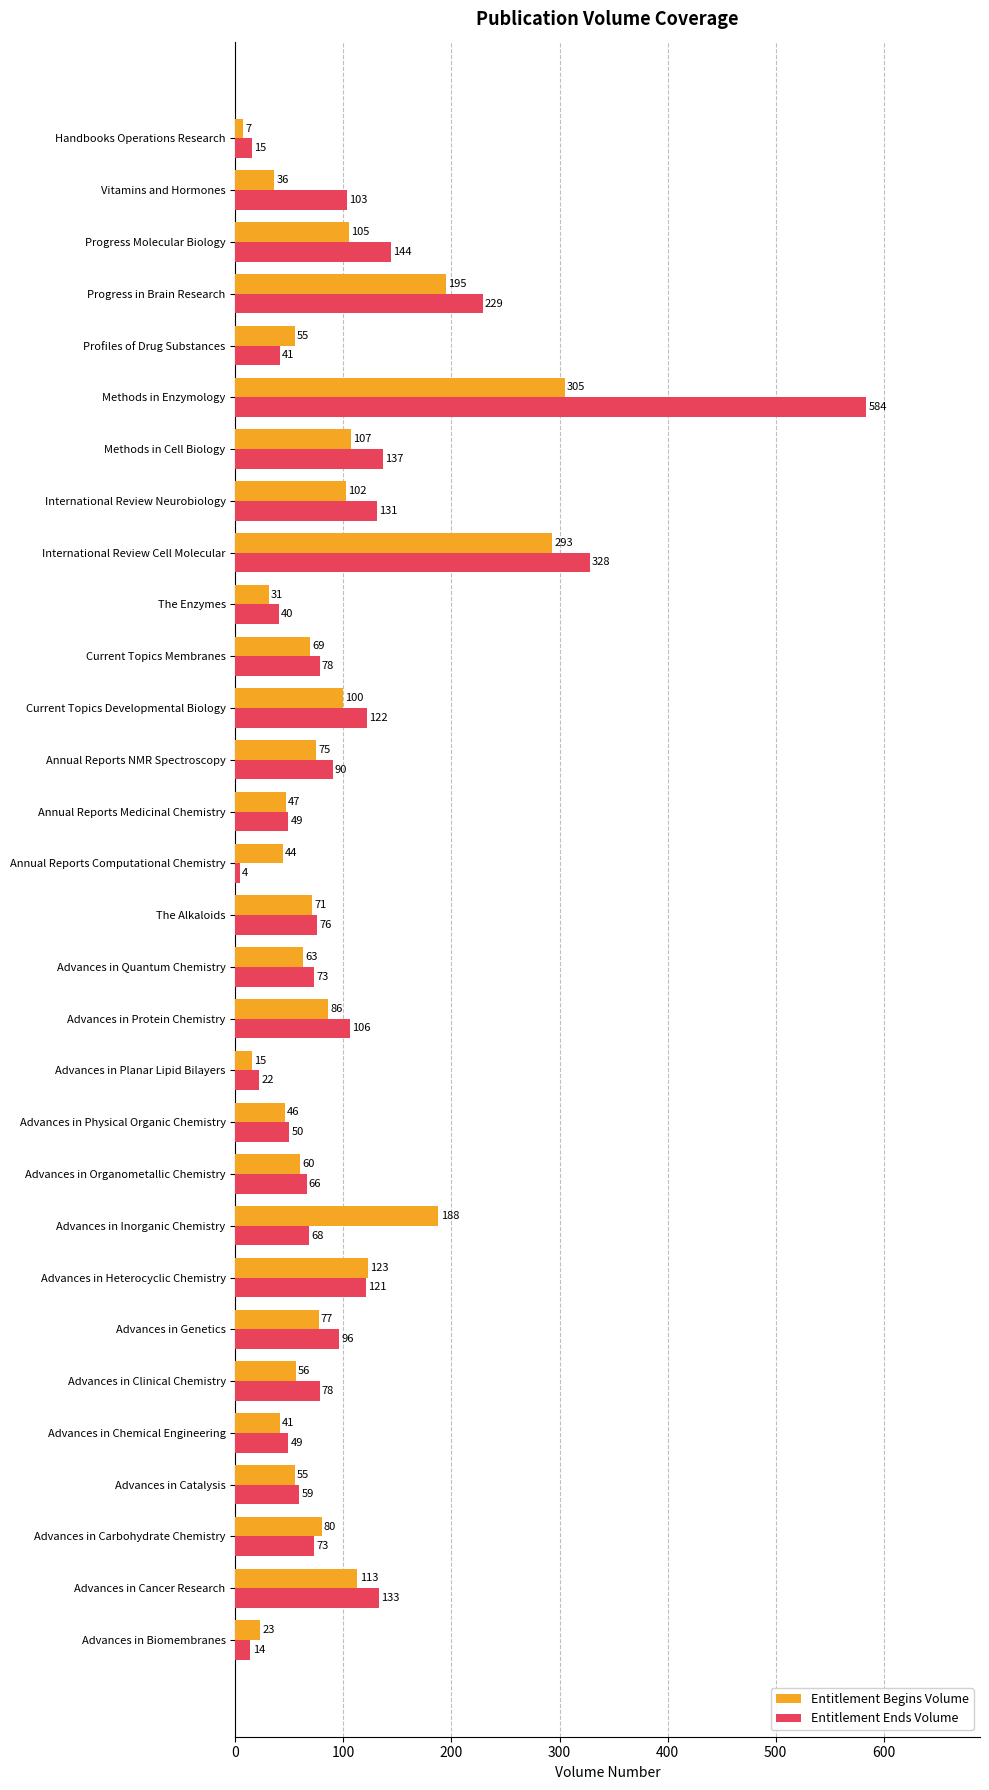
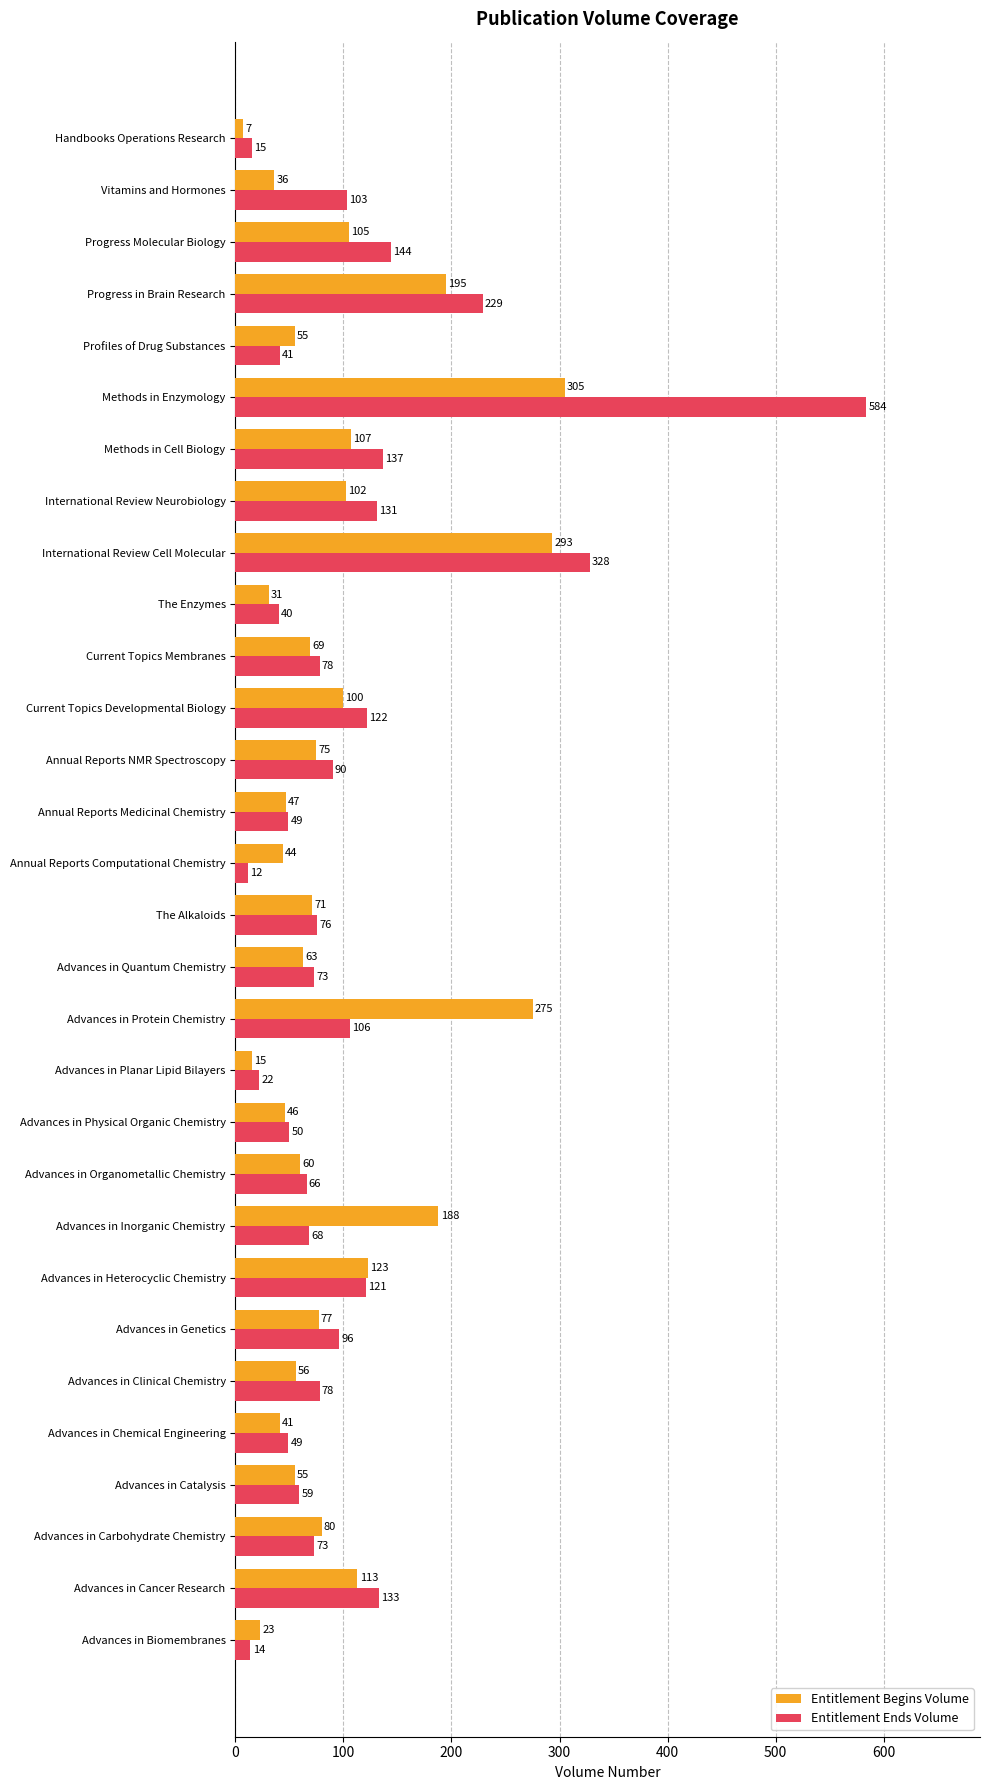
Entitlement Ends Volume, Annual Reports Computational Chemistry: 4 -> 12
Entitlement Begins Volume, Advances in Protein Chemistry: 86 -> 275
